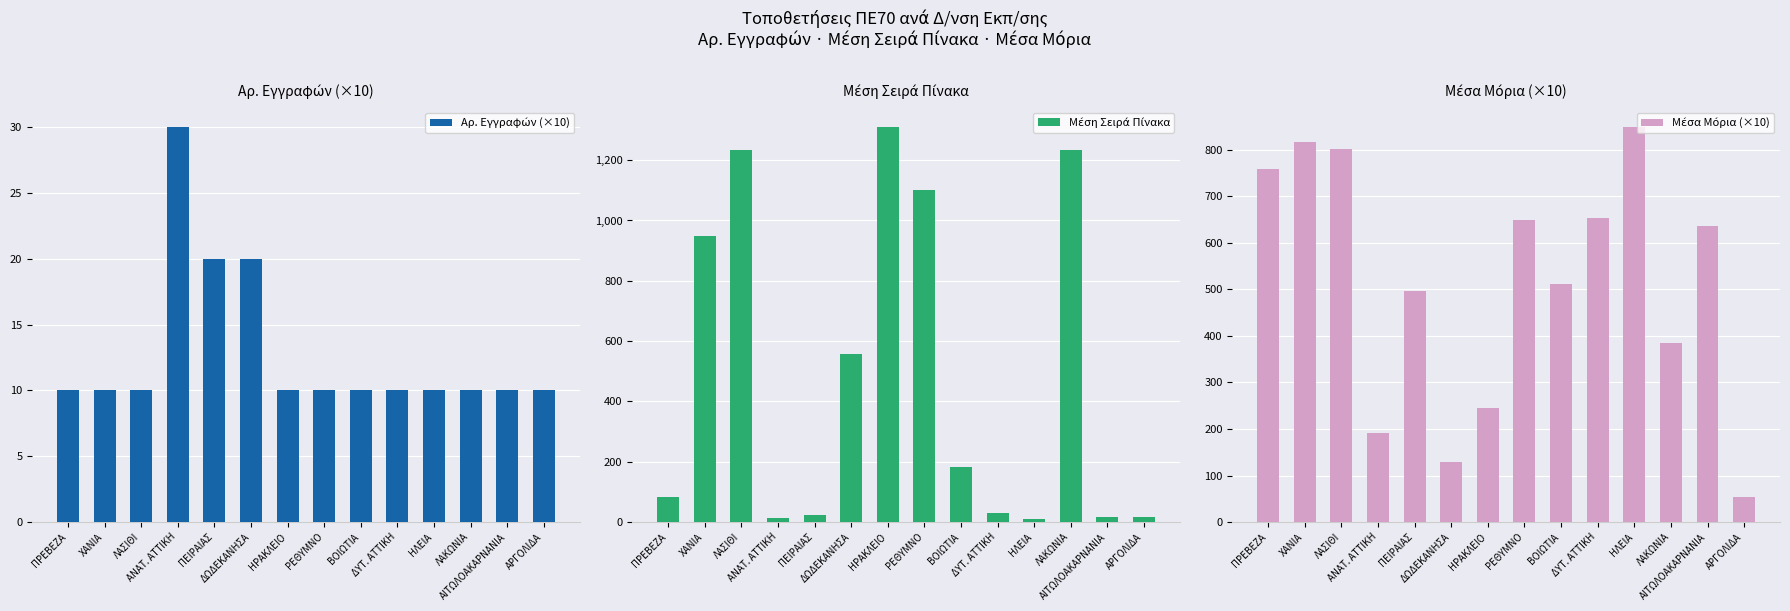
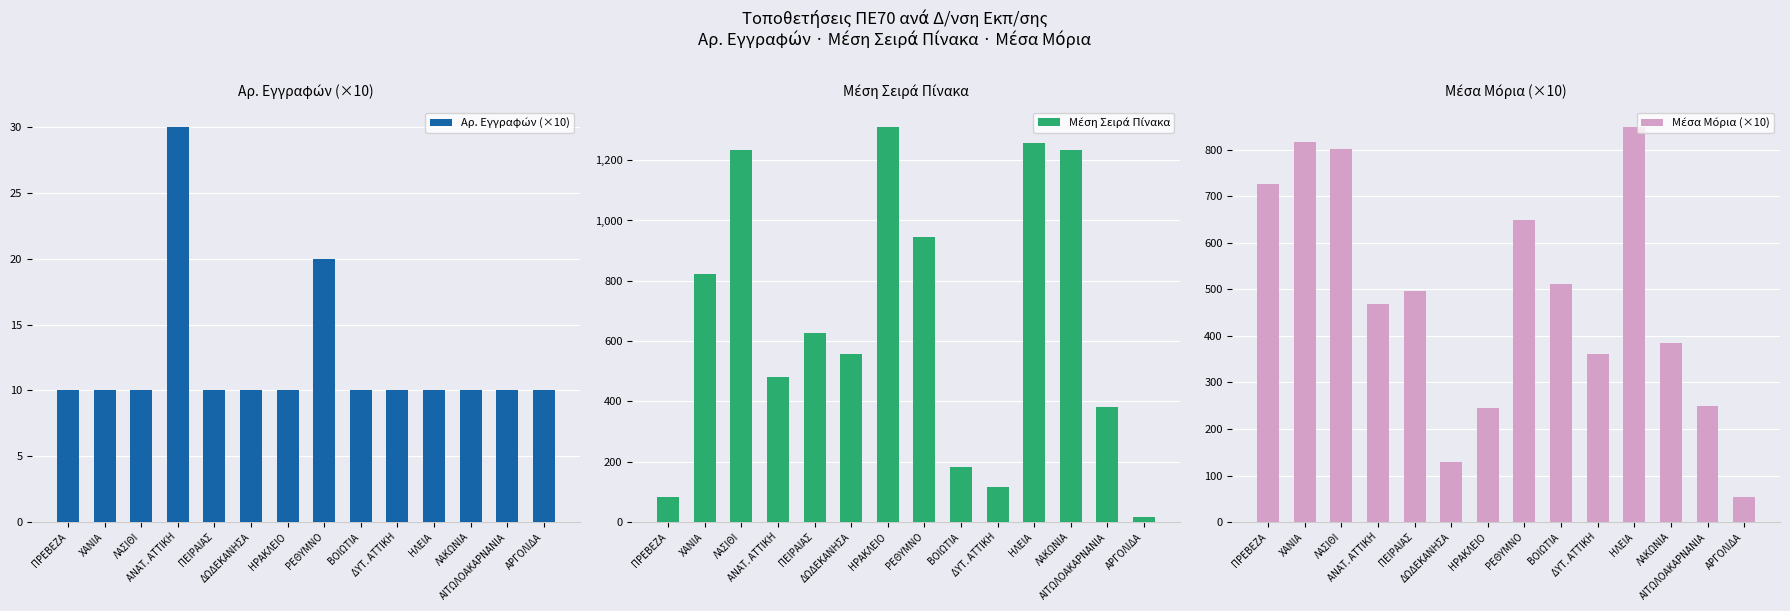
Αρ. Εγγραφών (×10), ΠΕΙΡΑΙΑΣ: 20.0 -> 10.0
Αρ. Εγγραφών (×10), ΔΩΔΕΚΑΝΗΣΑ: 20.0 -> 10.0
Αρ. Εγγραφών (×10), ΡΕΘΥΜΝΟ: 10.0 -> 20.0
Μέση Σειρά Πίνακα, ΧΑΝΙΑ: 950 -> 820
Μέση Σειρά Πίνακα, ΑΝΑΤ. ΑΤΤΙΚΗ: 10 -> 480
Μέση Σειρά Πίνακα, ΠΕΙΡΑΙΑΣ: 30 -> 630
Μέση Σειρά Πίνακα, ΡΕΘΥΜΝΟ: 1,100 -> 950
Μέση Σειρά Πίνακα, ΔΥΤ. ΑΤΤΙΚΗ: 30 -> 120
Μέση Σειρά Πίνακα, ΗΛΕΙΑ: 10 -> 1,260
Μέση Σειρά Πίνακα, ΑΙΤΩΛΟΑΚΑΡΝΑΝΙΑ: 20 -> 380
Μέσα Μόρια (×10), ΠΡΕΒΕΖΑ: 760 -> 730
Μέσα Μόρια (×10), ΑΝΑΤ. ΑΤΤΙΚΗ: 190 -> 470
Μέσα Μόρια (×10), ΔΥΤ. ΑΤΤΙΚΗ: 650 -> 360
Μέσα Μόρια (×10), ΑΙΤΩΛΟΑΚΑΡΝΑΝΙΑ: 640 -> 250
